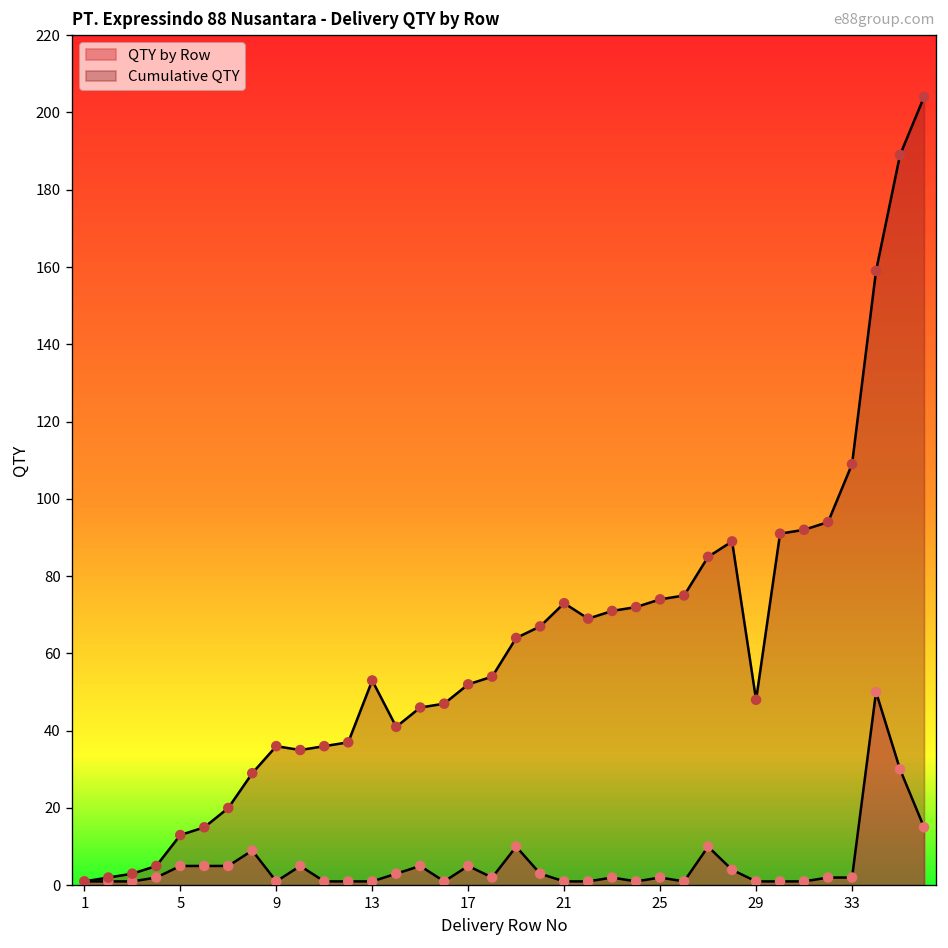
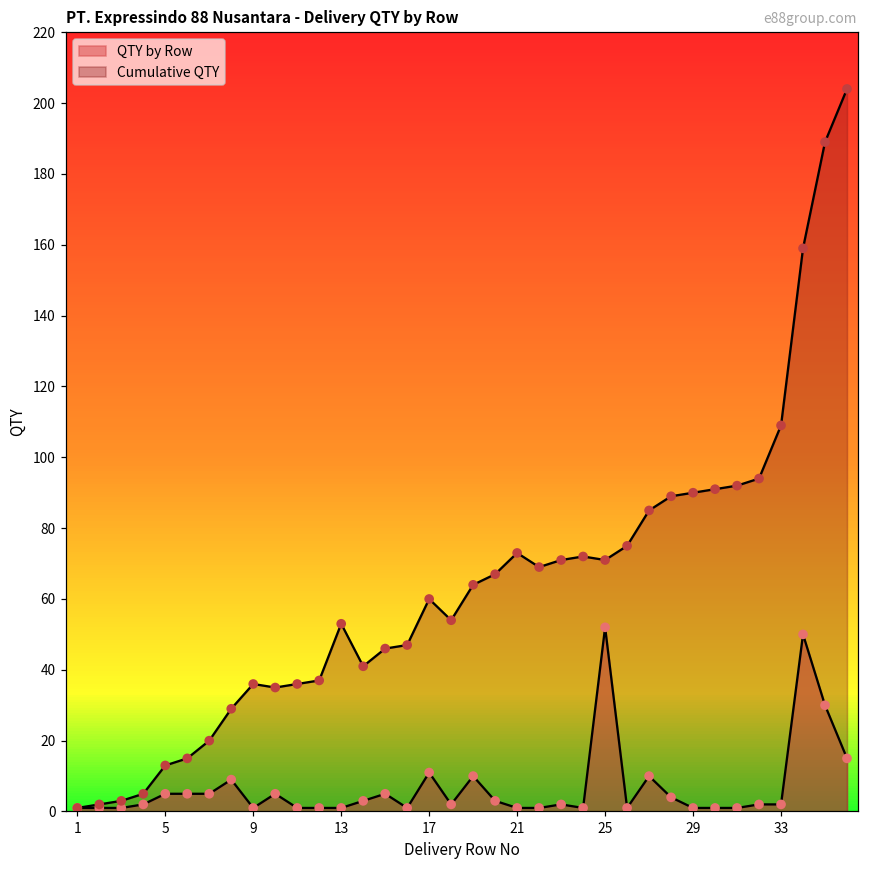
QTY by Row, 17: 5 -> 11
Cumulative QTY, 17: 52 -> 60
QTY by Row, 25: 2 -> 52
Cumulative QTY, 25: 74 -> 71
Cumulative QTY, 29: 48 -> 90
